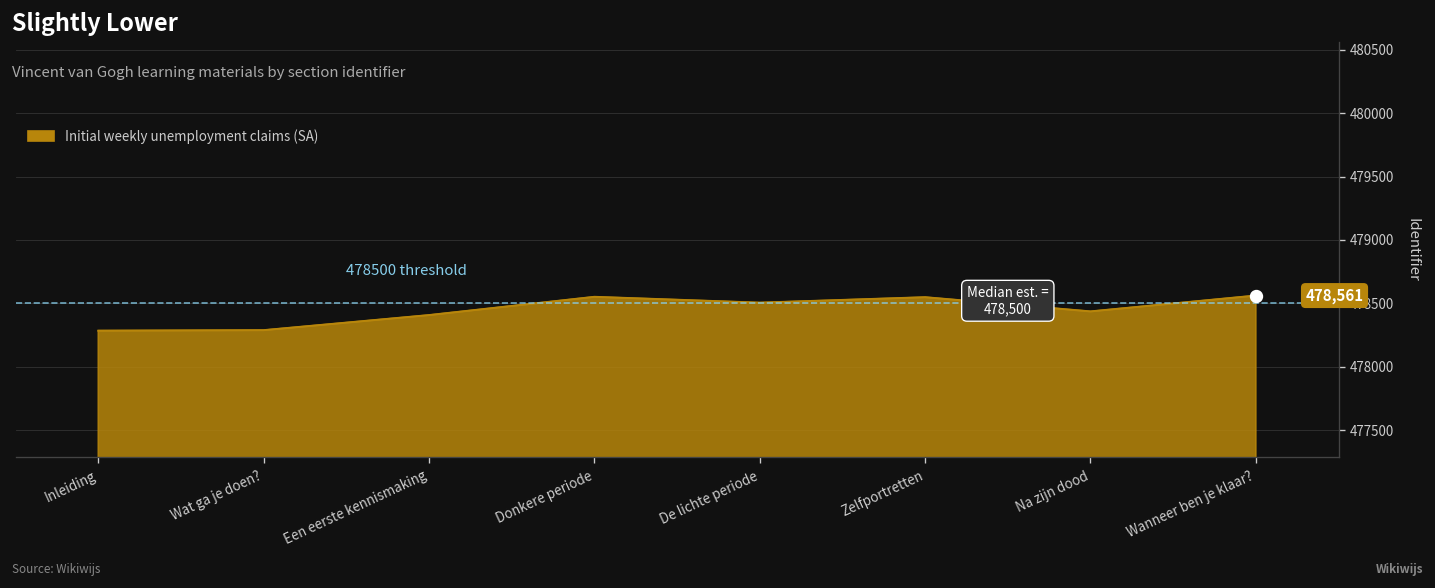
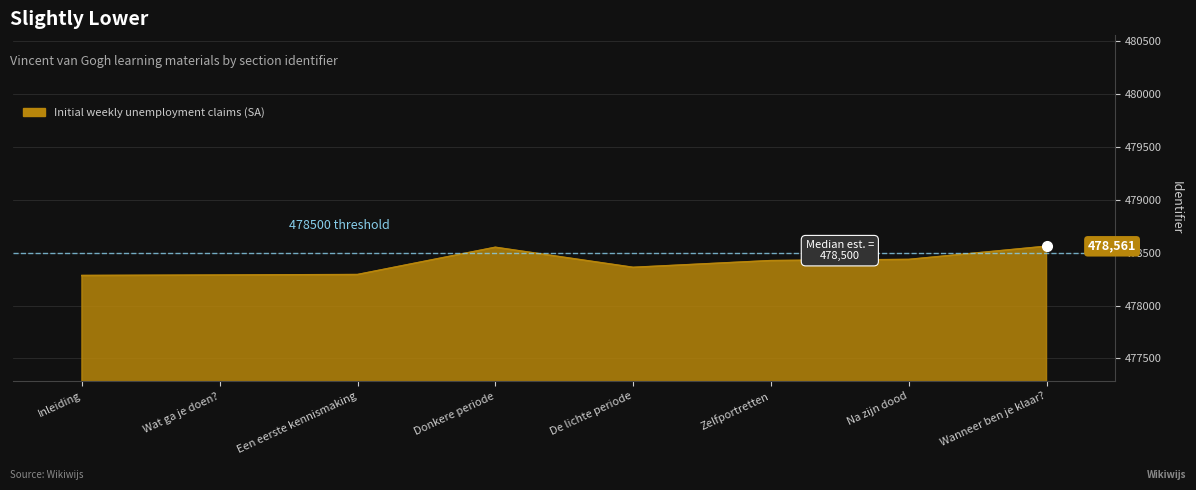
Initial weekly unemployment claims (SA), Een eerste kennismaking: 478410 -> 478290
Initial weekly unemployment claims (SA), De lichte periode: 478510 -> 478360
Initial weekly unemployment claims (SA), Zelfportretten: 478550 -> 478430
